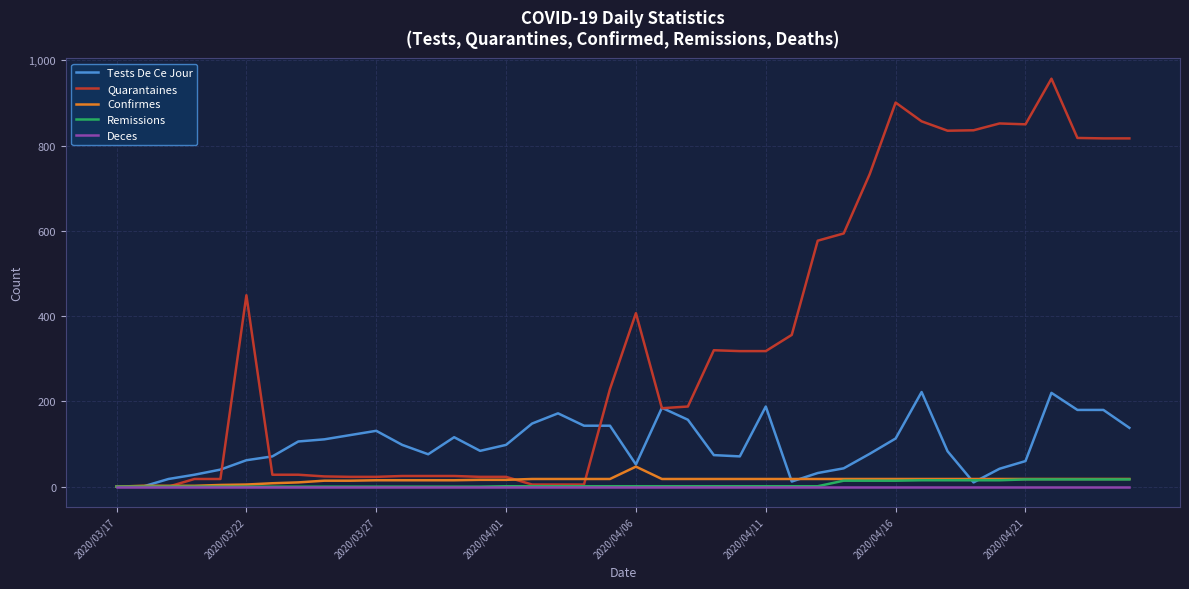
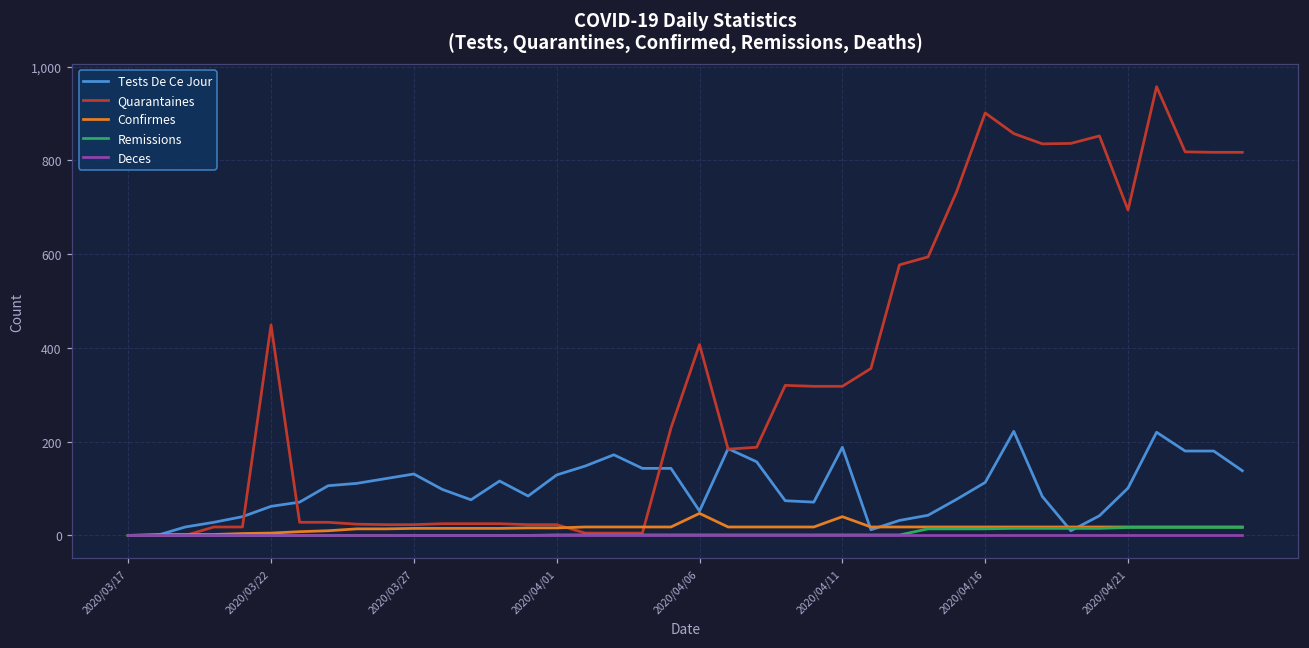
Tests De Ce Jour, 2020/04/01: 100 -> 130
Confirmes, 2020/04/11: 20 -> 40
Tests De Ce Jour, 2020/04/21: 60 -> 100
Quarantaines, 2020/04/21: 850 -> 690
